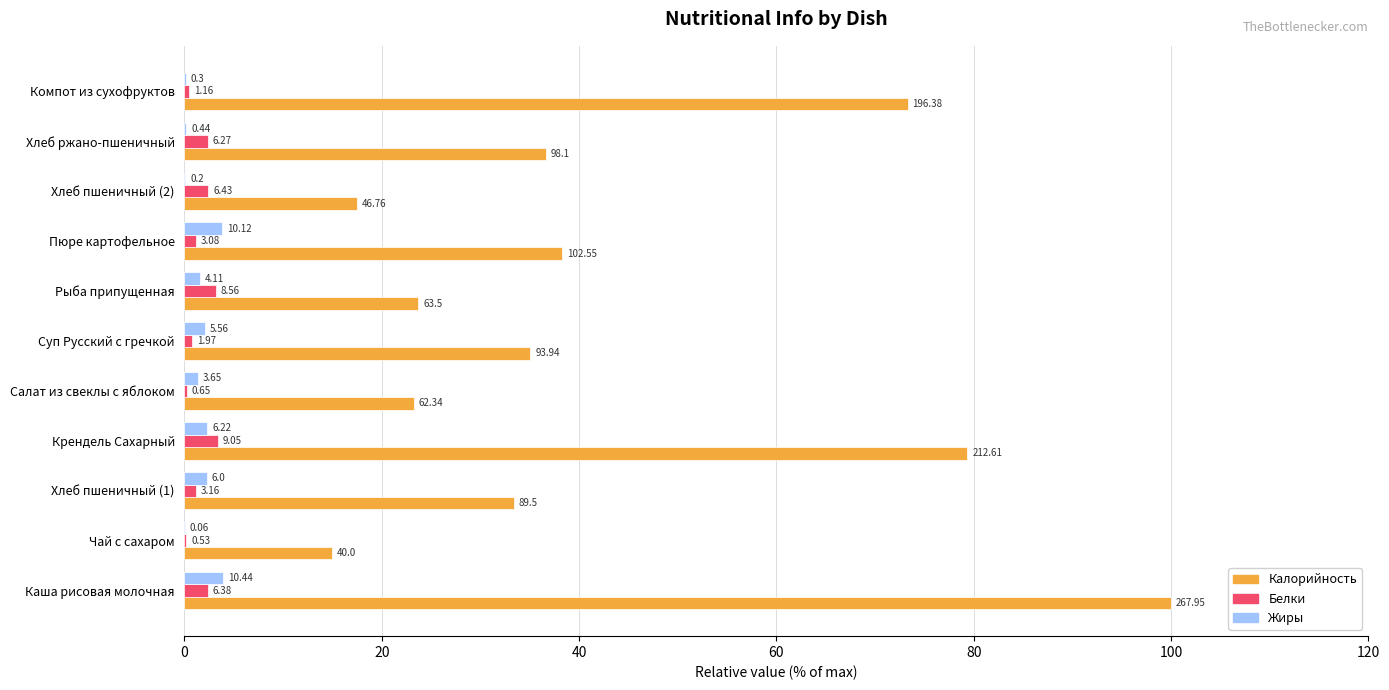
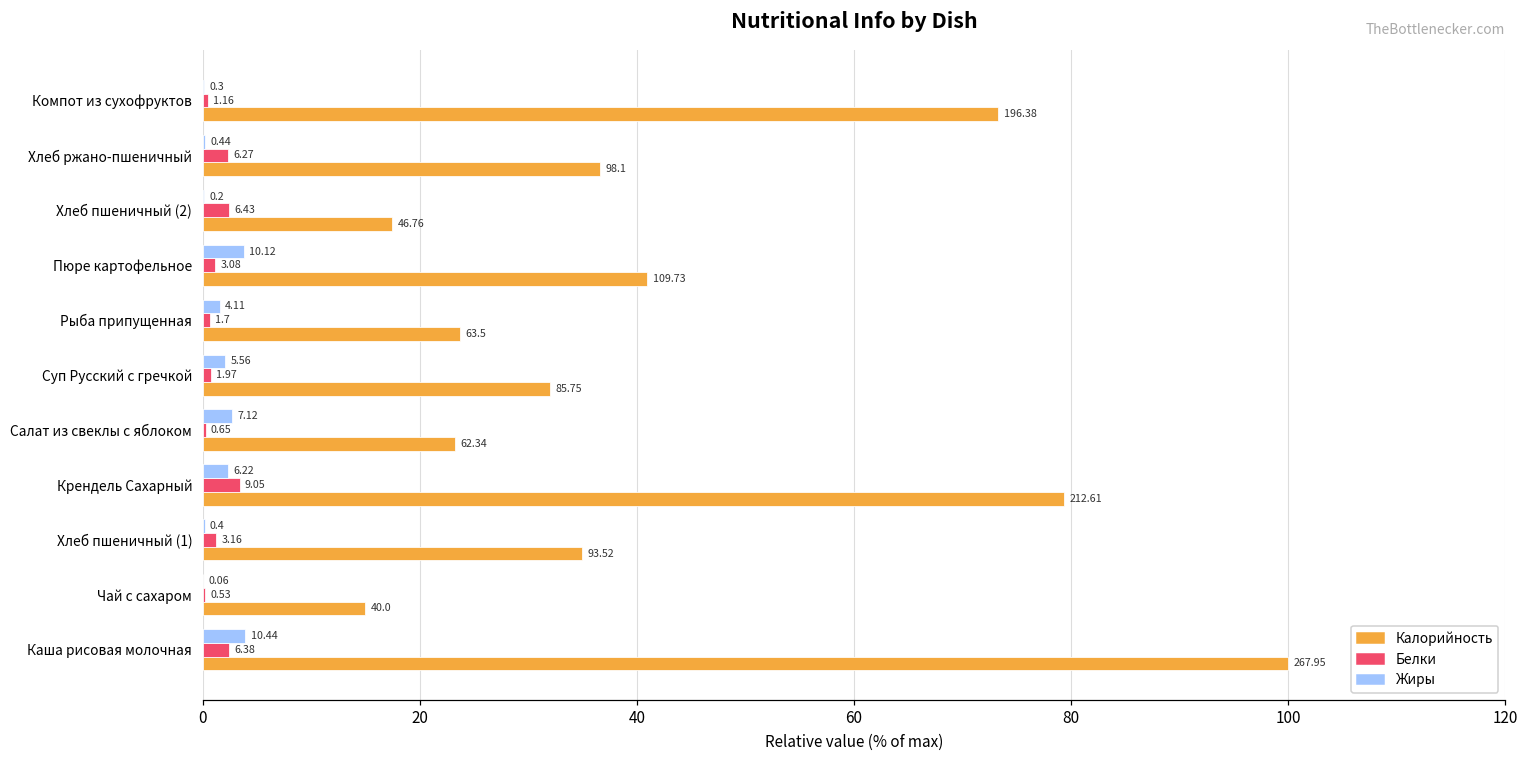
Калорийность, Пюре картофельное: 102.55 -> 109.73
Белки, Рыба припущенная: 8.56 -> 1.7
Калорийность, Суп Русский с гречкой: 93.94 -> 85.75
Жиры, Салат из свеклы с яблоком: 3.65 -> 7.12
Жиры, Хлеб пшеничный (1): 6.0 -> 0.4
Калорийность, Хлеб пшеничный (1): 89.5 -> 93.52
